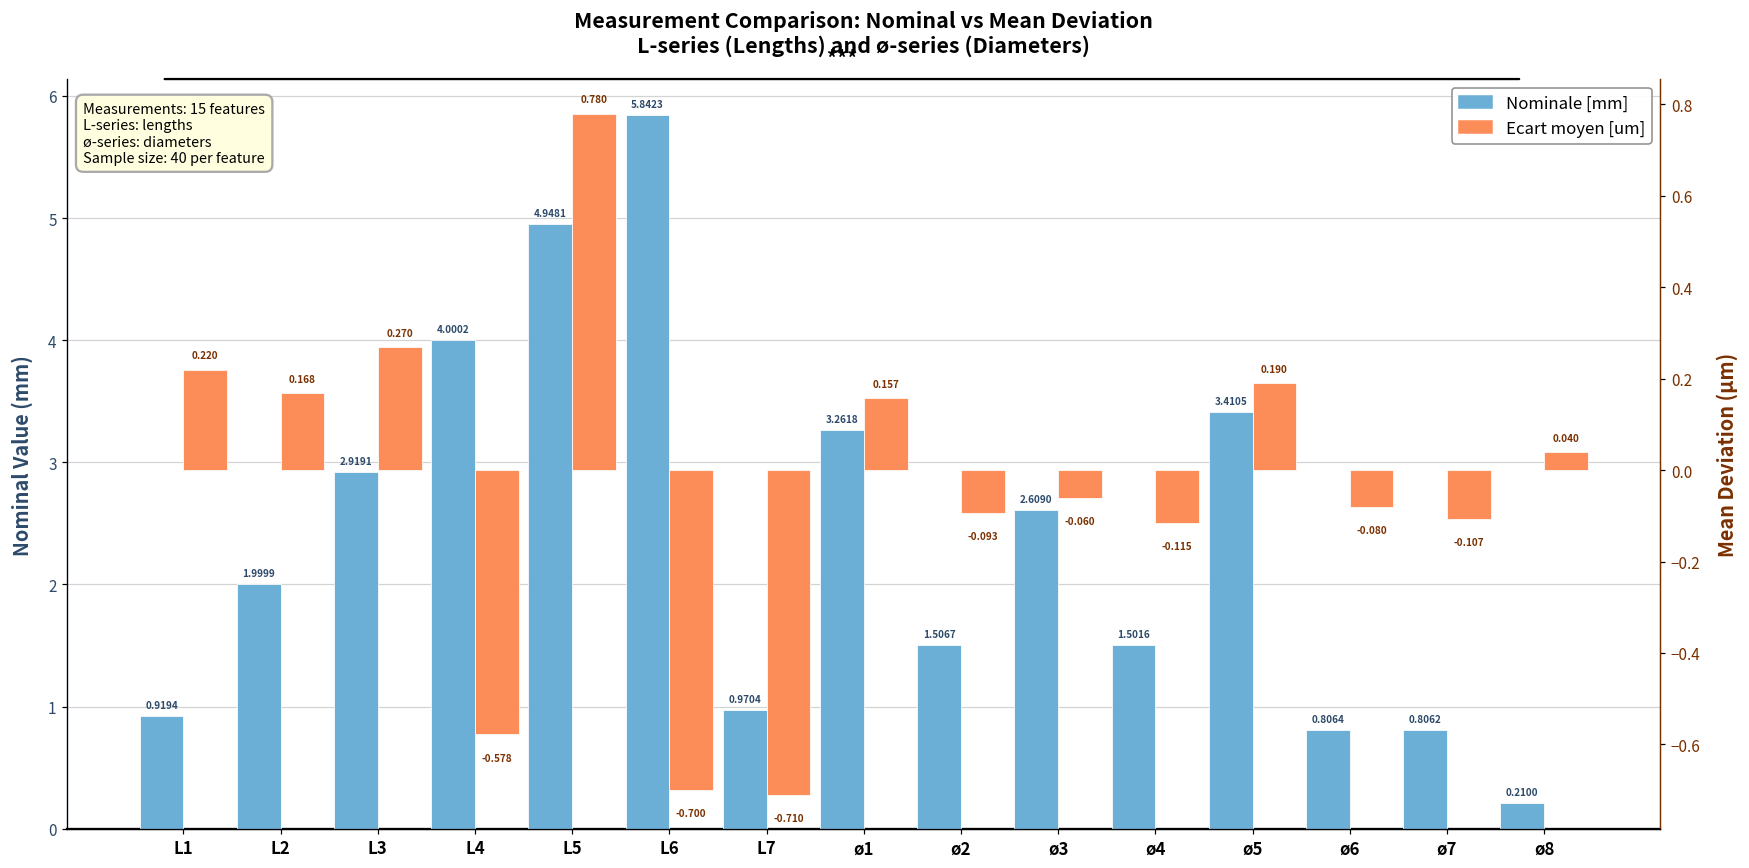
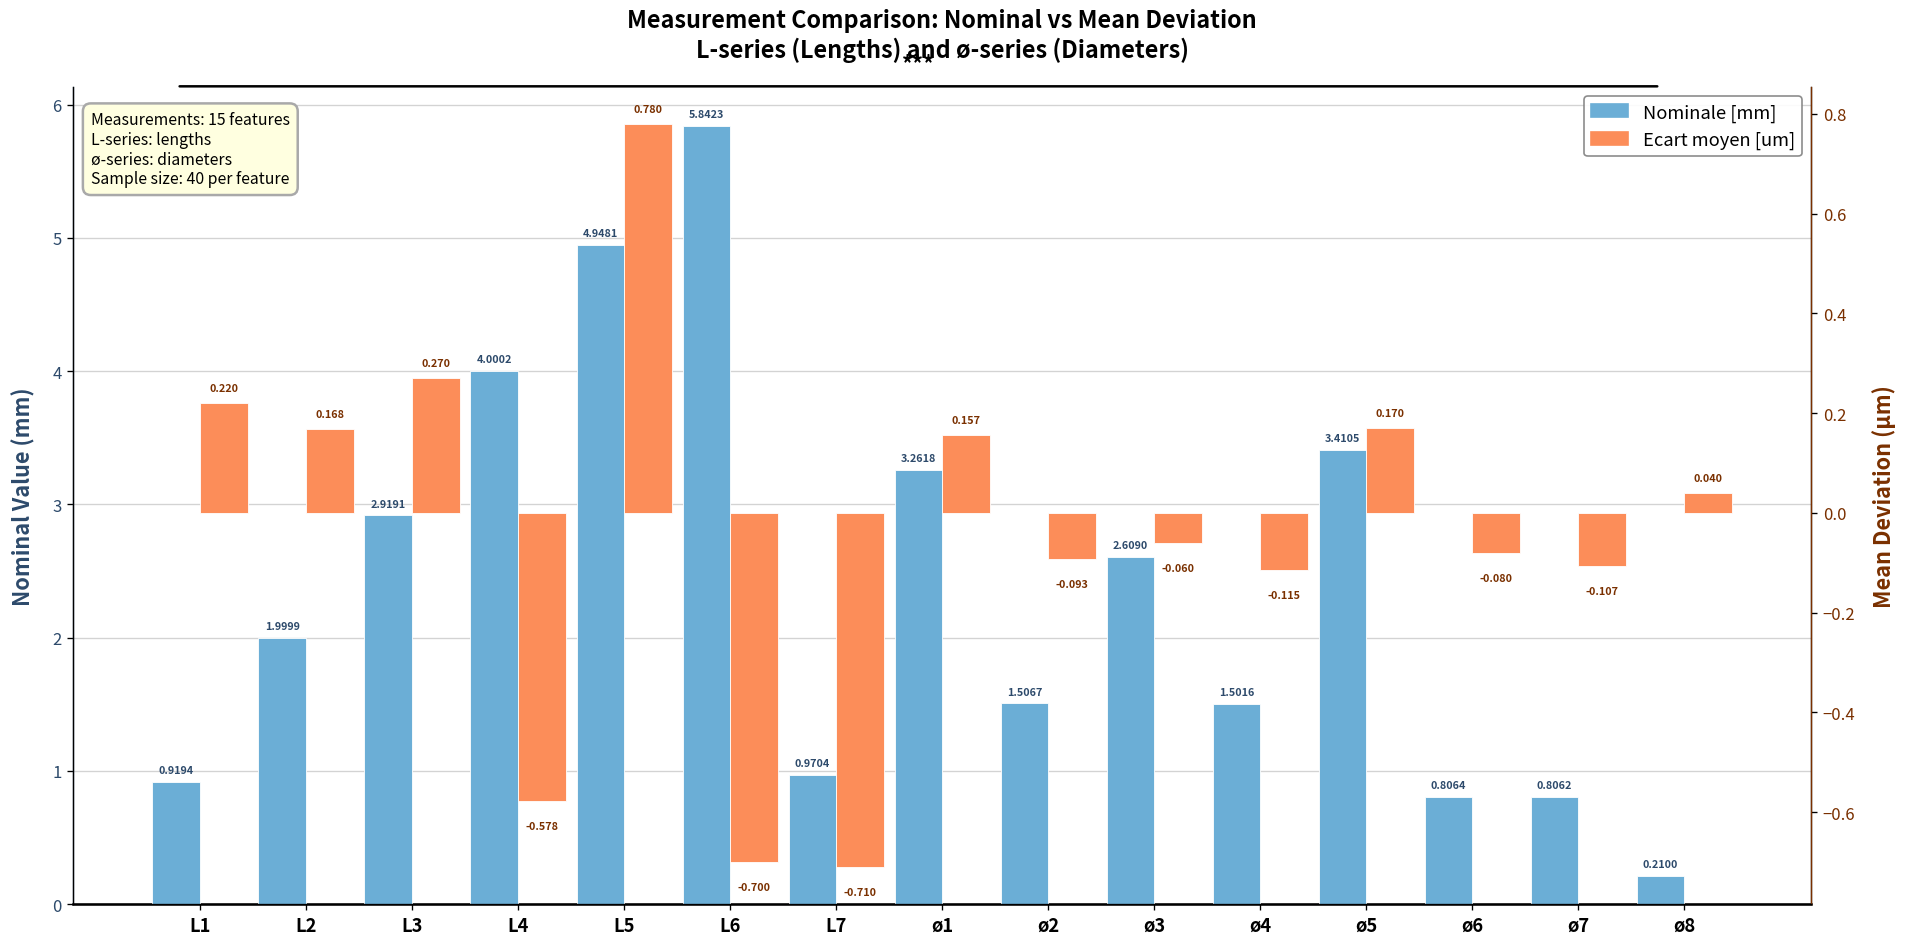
Ecart moyen [um], ø5: 0.190 -> 0.170
